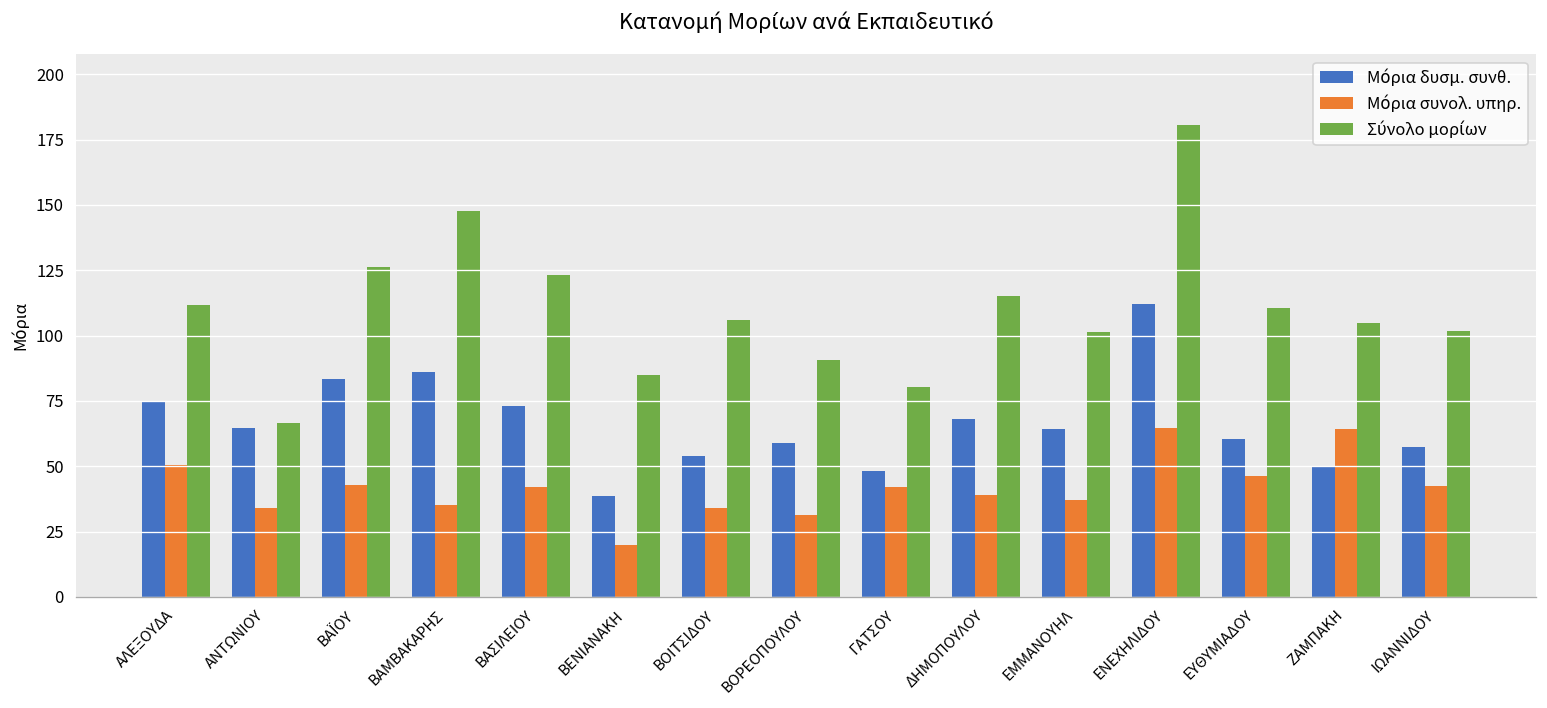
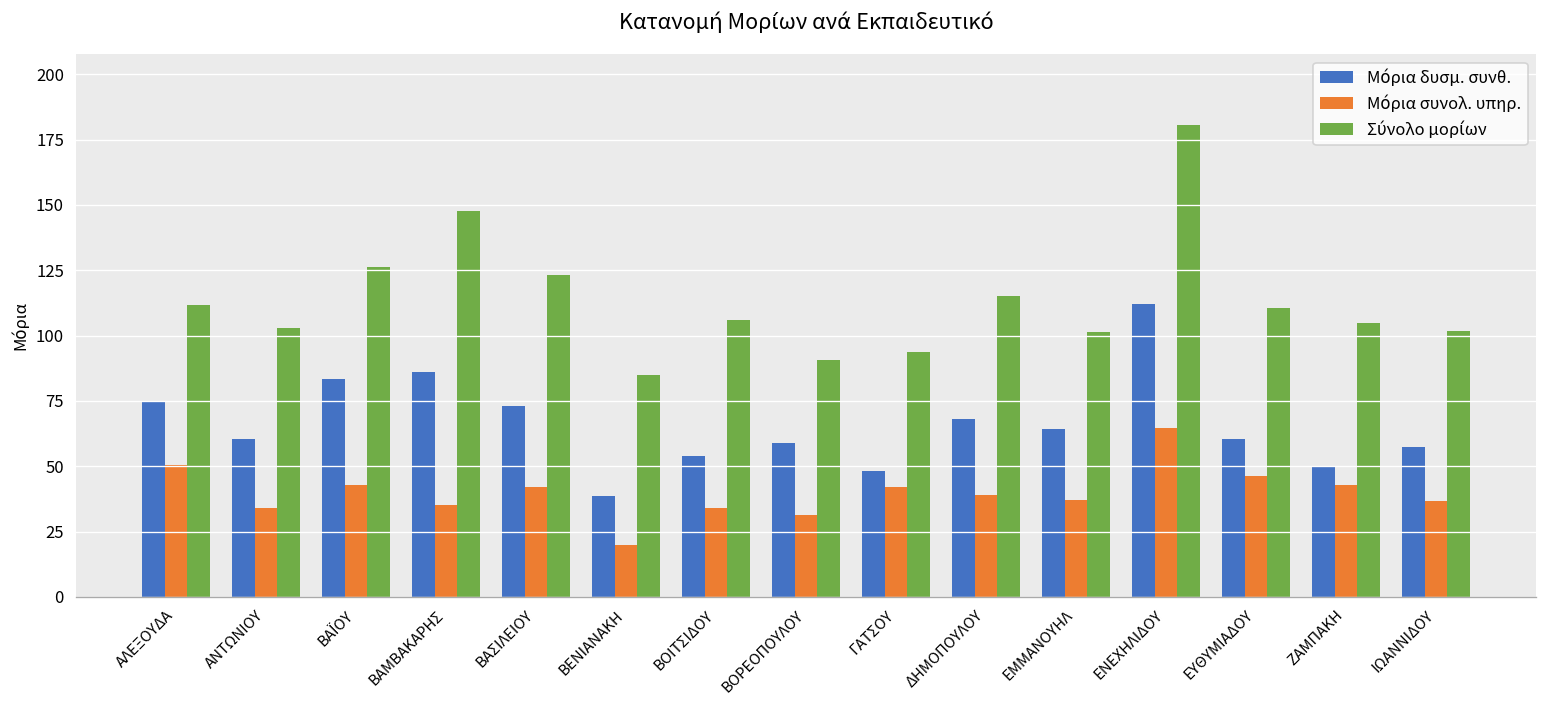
Μόρια δυσμ. συνθ., ΑΝΤΩΝΙΟΥ: 65 -> 60
Σύνολο μορίων, ΑΝΤΩΝΙΟΥ: 67 -> 103
Σύνολο μορίων, ΓΑΤΣΟΥ: 80 -> 94
Μόρια συνολ. υπηρ., ΖΑΜΠΑΚΗ: 64 -> 43
Μόρια συνολ. υπηρ., ΙΩΑΝΝΙΔΟΥ: 42 -> 37
